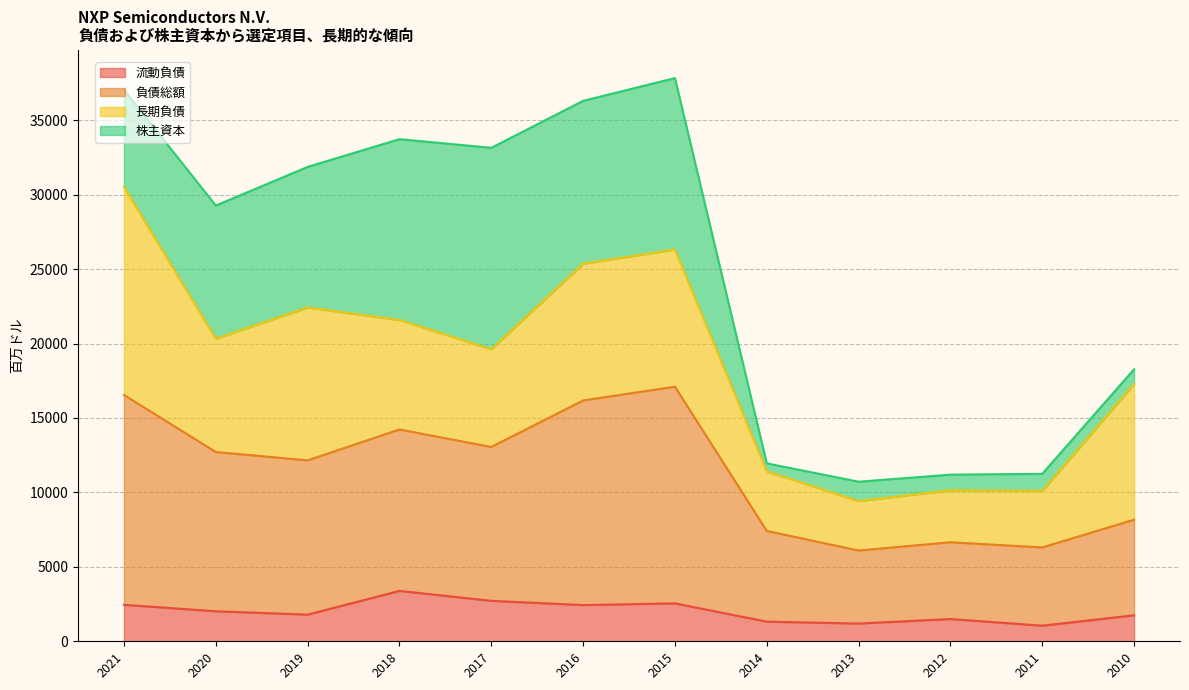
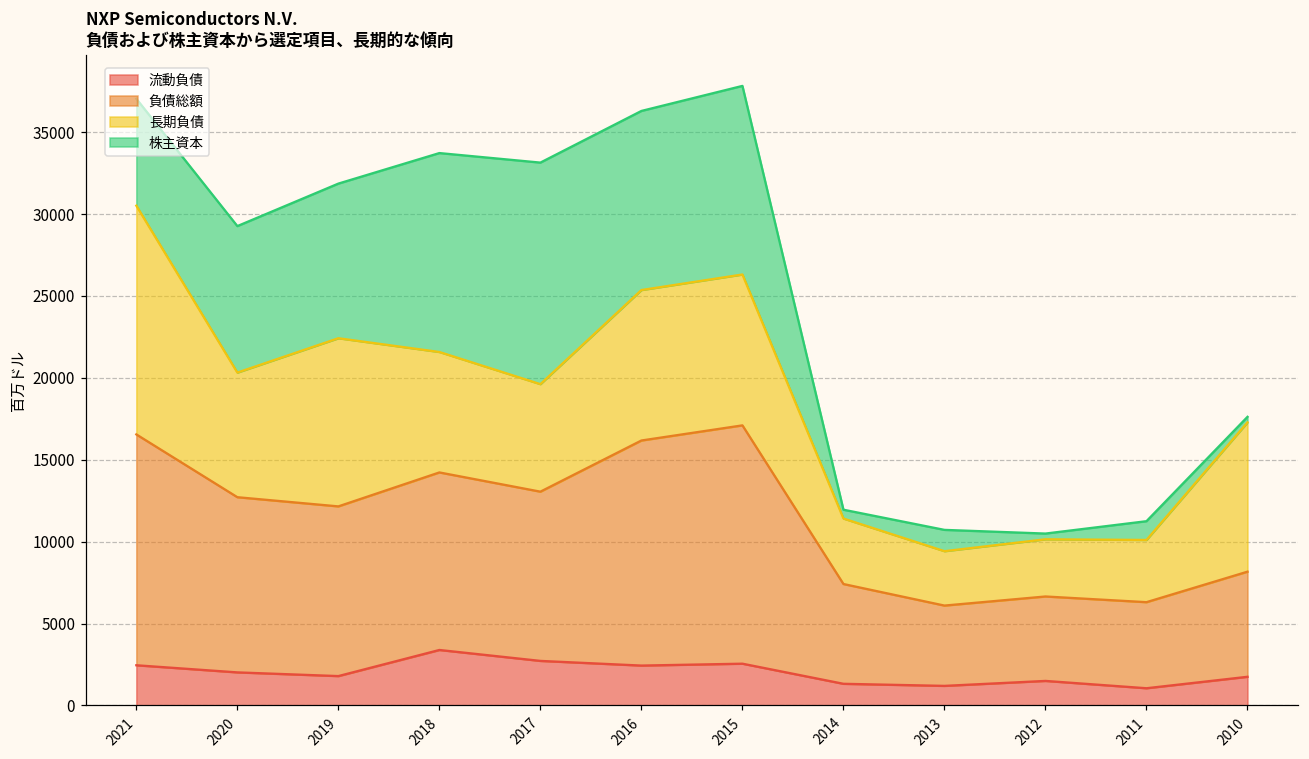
株主資本, 2012: 1000 -> 400
株主資本, 2010: 1000 -> 300
